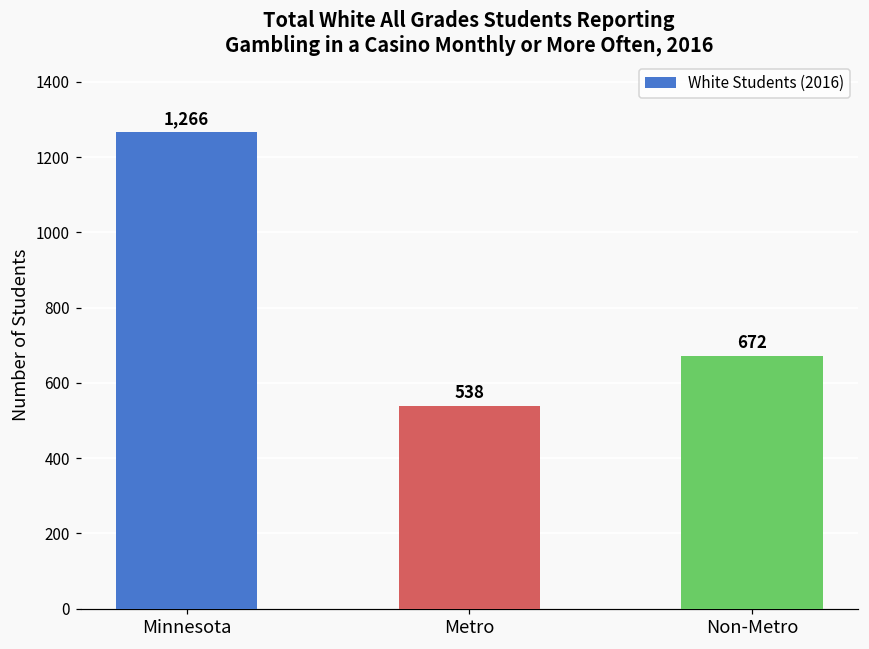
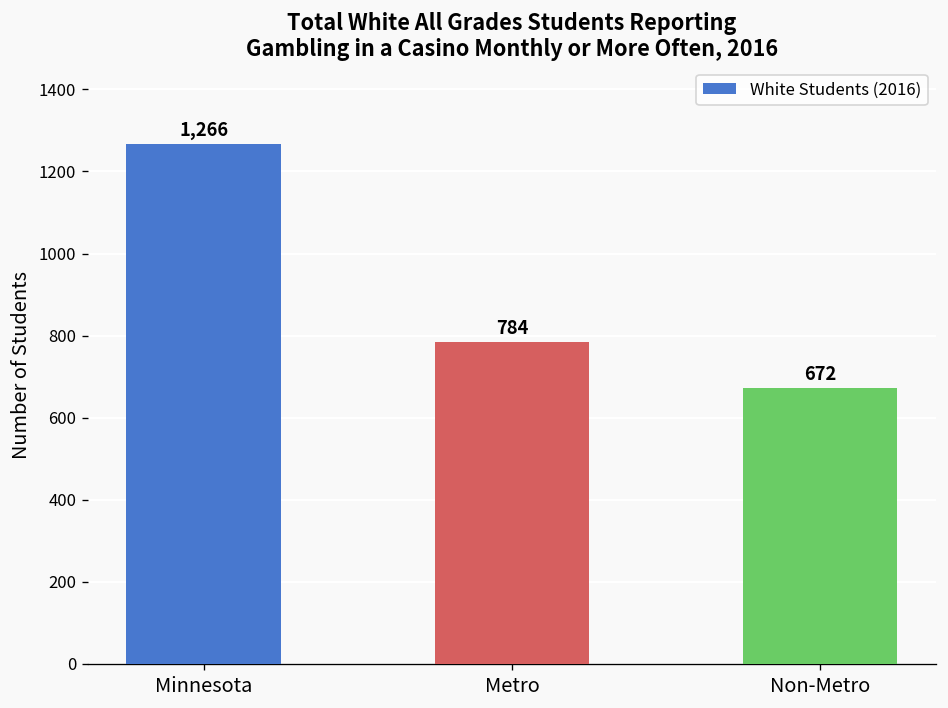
Metro: 538 -> 784
